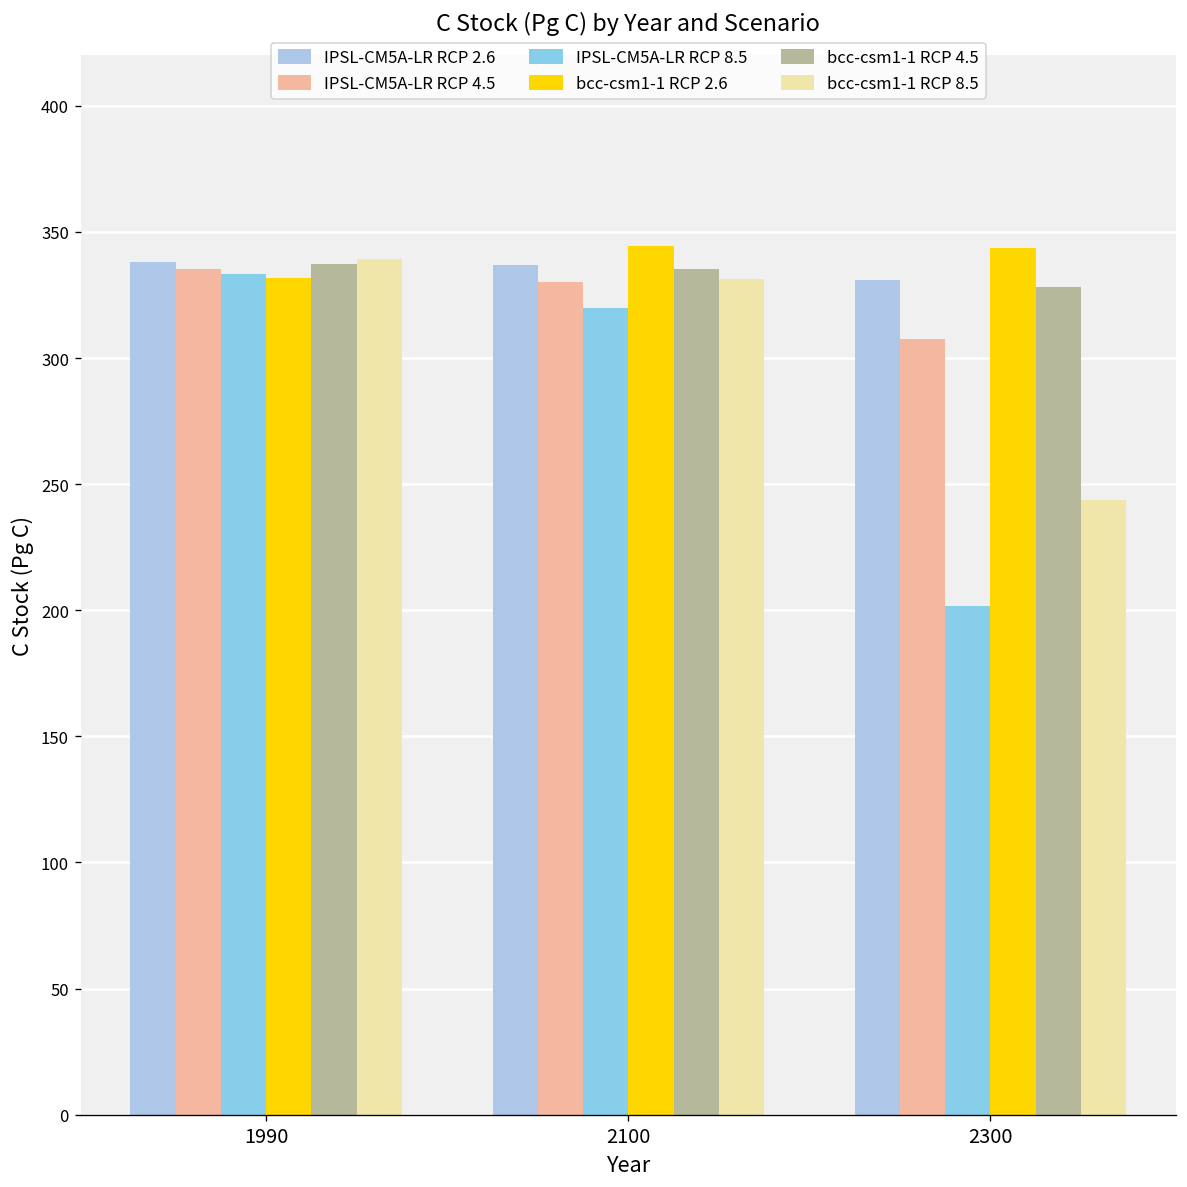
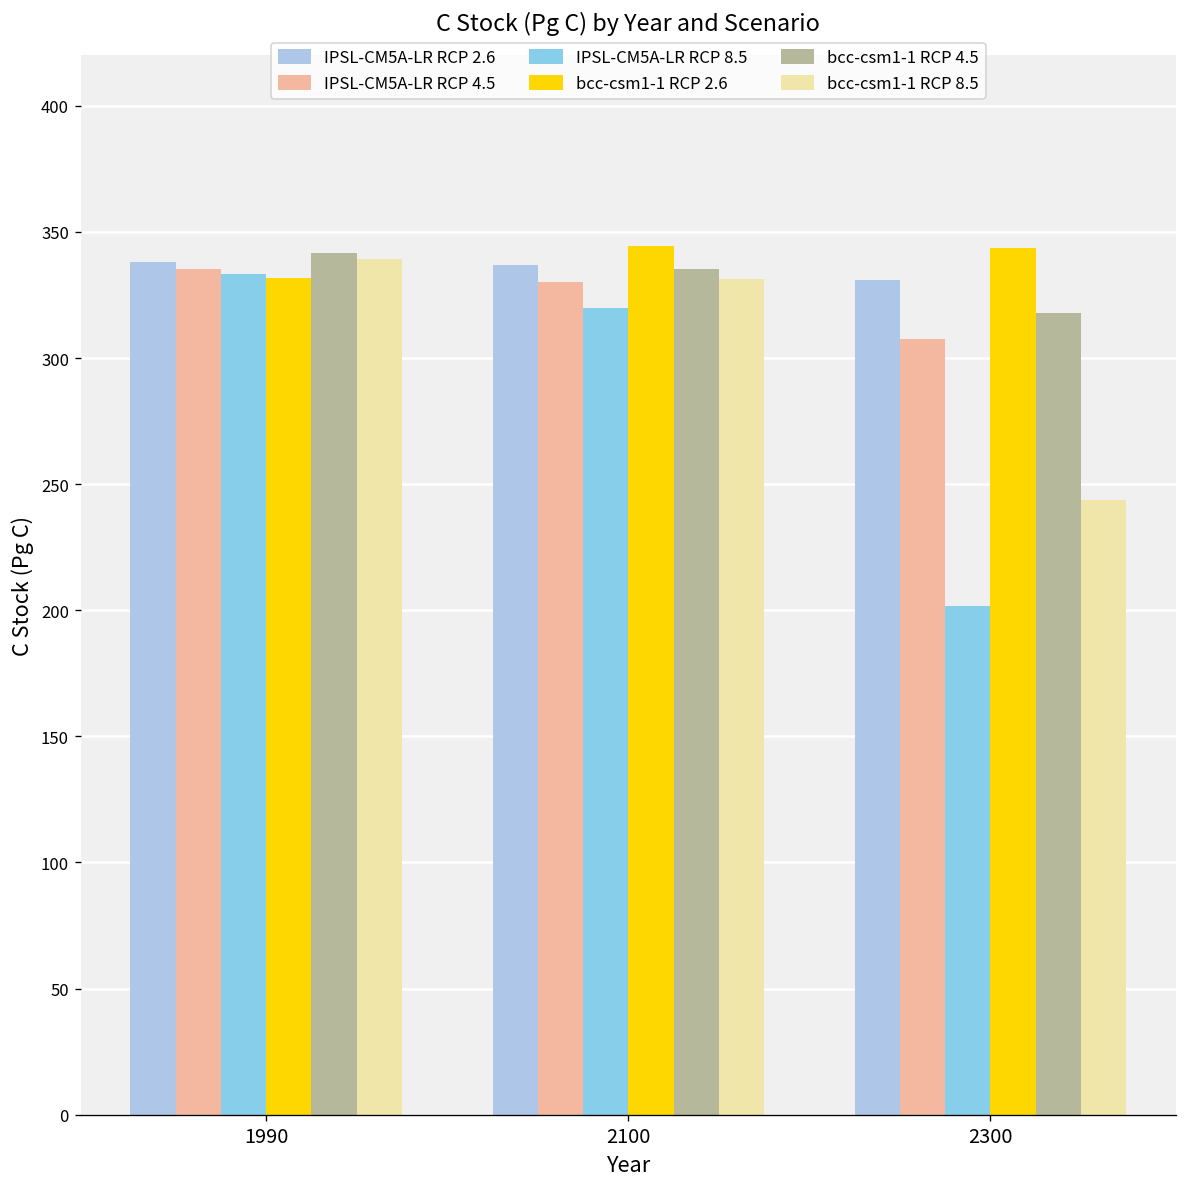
bcc-csm1-1 RCP 4.5, 1990: 337 -> 342
bcc-csm1-1 RCP 4.5, 2300: 328 -> 318
